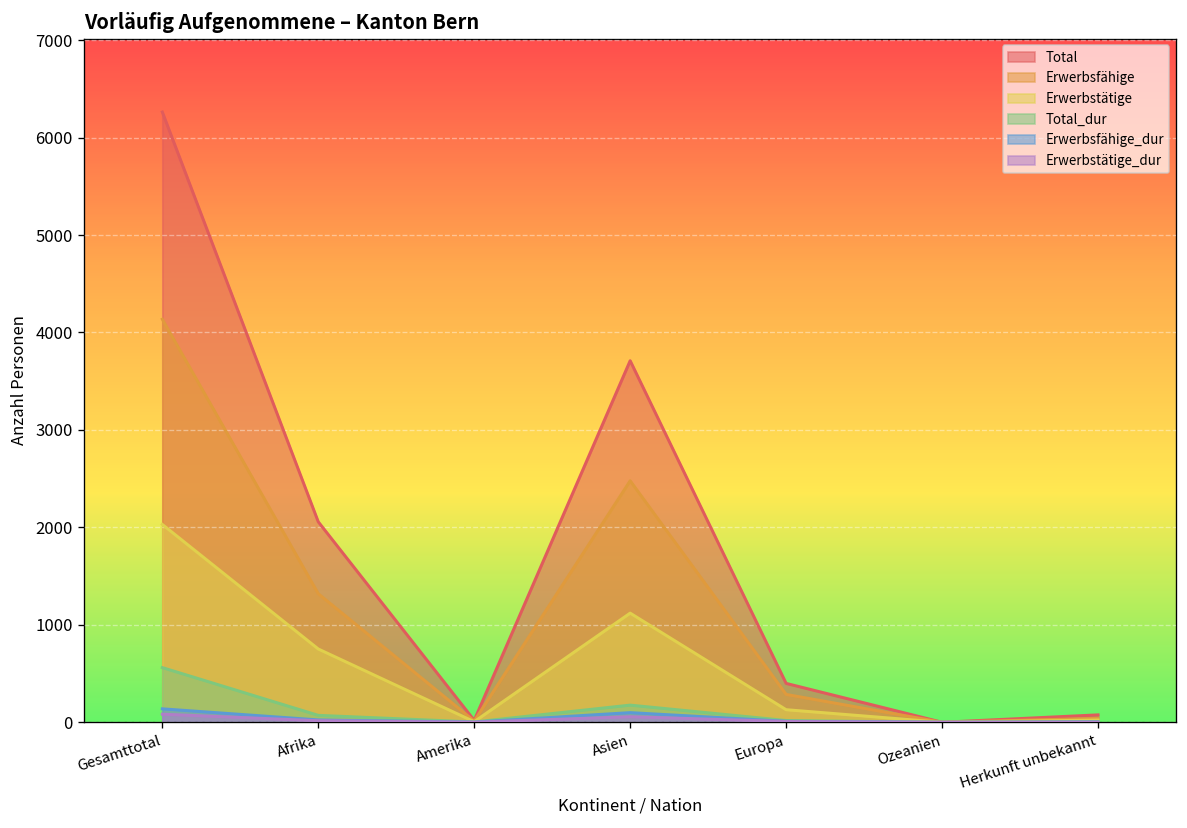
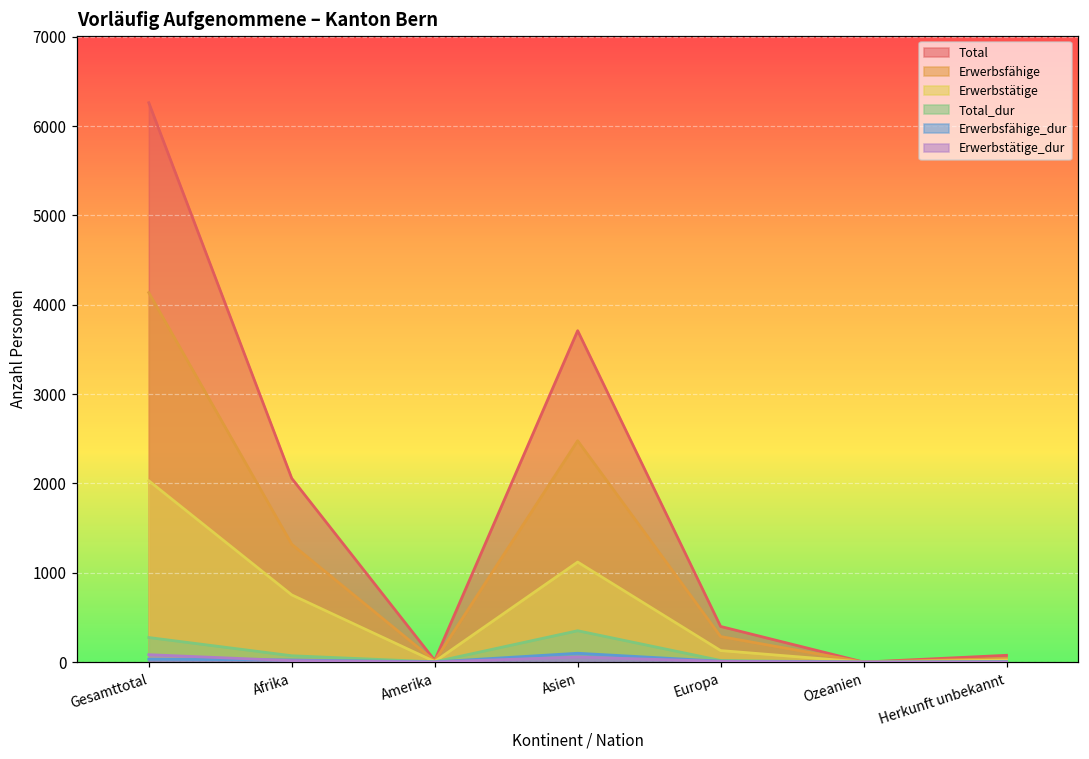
Total_dur, Gesamttotal: 600 -> 300
Erwerbsfähige_dur, Gesamttotal: 100 -> 0
Total_dur, Asien: 200 -> 400
